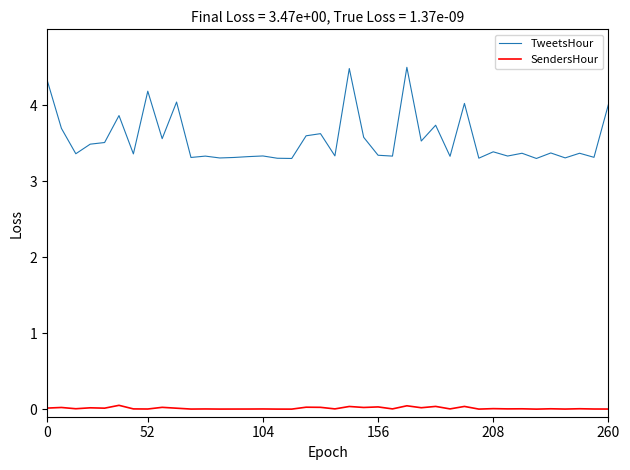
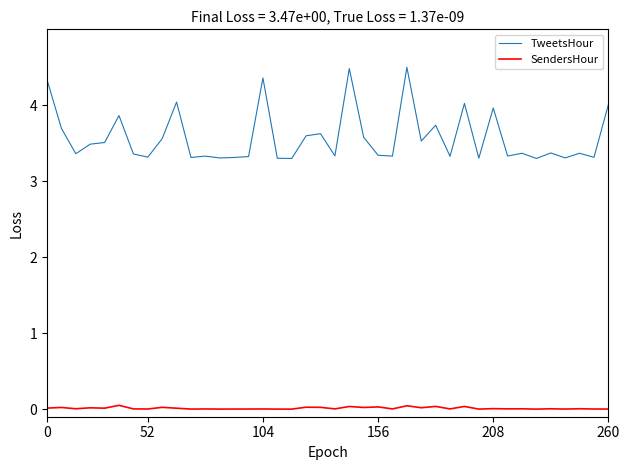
TweetsHour, 52: 4.2 -> 3.3
TweetsHour, 104: 3.3 -> 4.4
TweetsHour, 208: 3.4 -> 4.0
